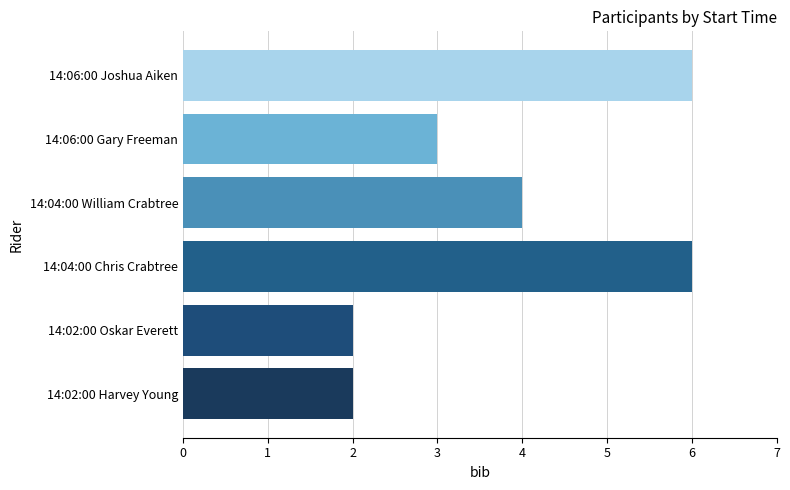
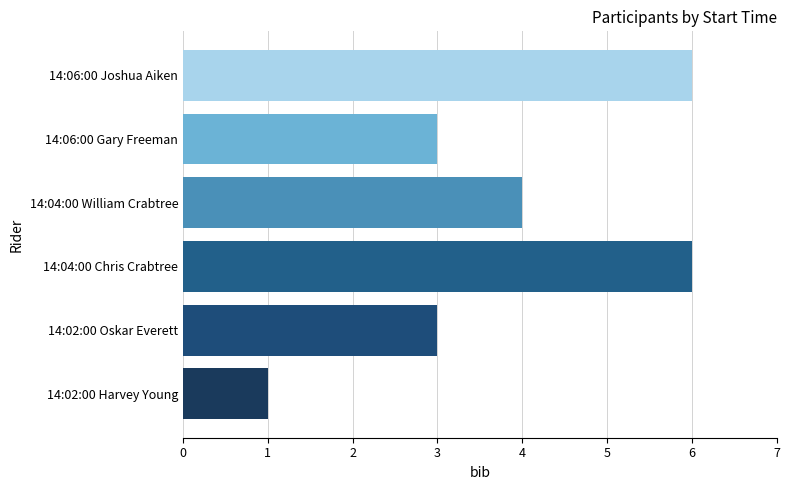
14:02:00 Oskar Everett: 2 -> 3
14:02:00 Harvey Young: 2 -> 1
